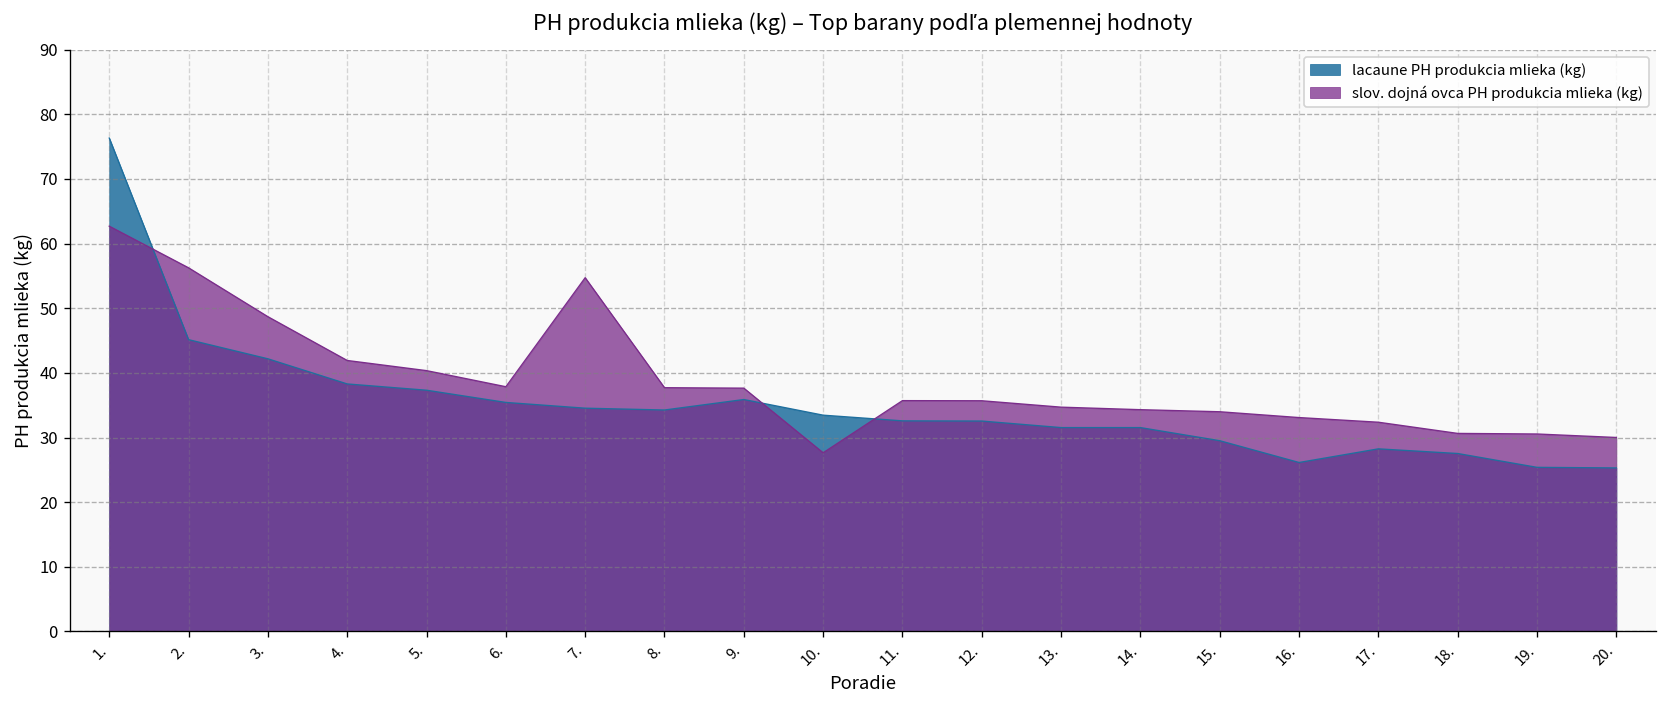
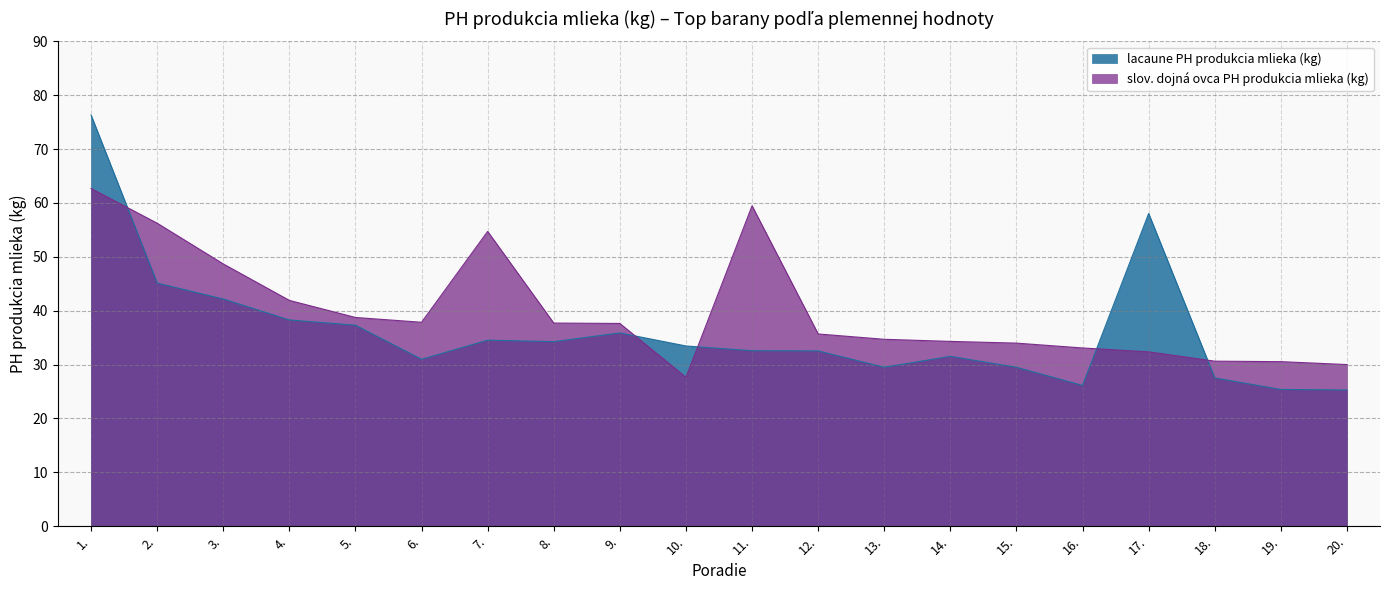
slov. dojná ovca PH produkcia mlieka (kg), 5.: 40 -> 39
lacaune PH produkcia mlieka (kg), 6.: 35 -> 31
slov. dojná ovca PH produkcia mlieka (kg), 11.: 36 -> 59
lacaune PH produkcia mlieka (kg), 13.: 32 -> 30
lacaune PH produkcia mlieka (kg), 17.: 28 -> 58
